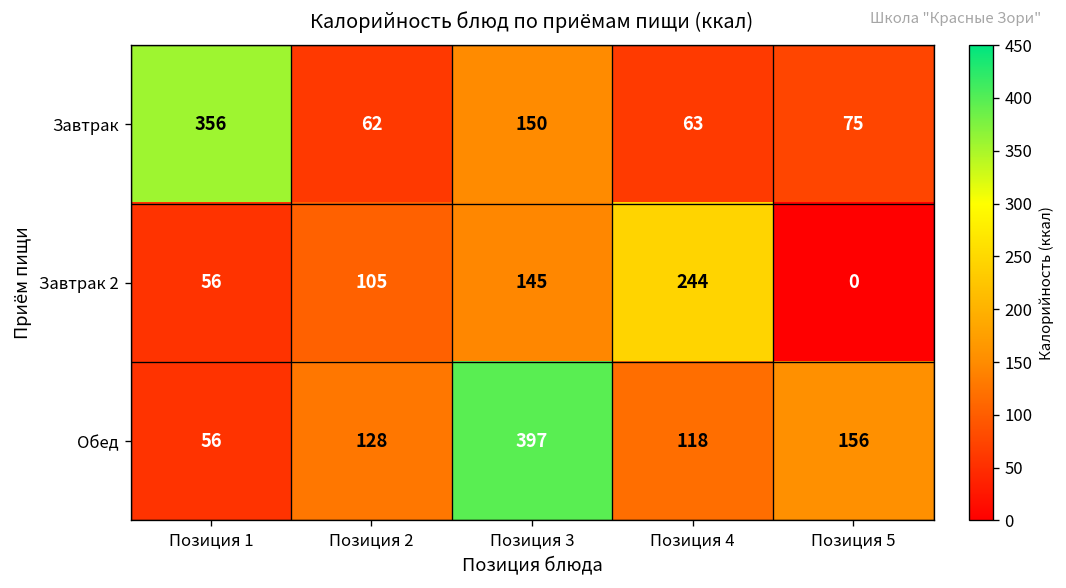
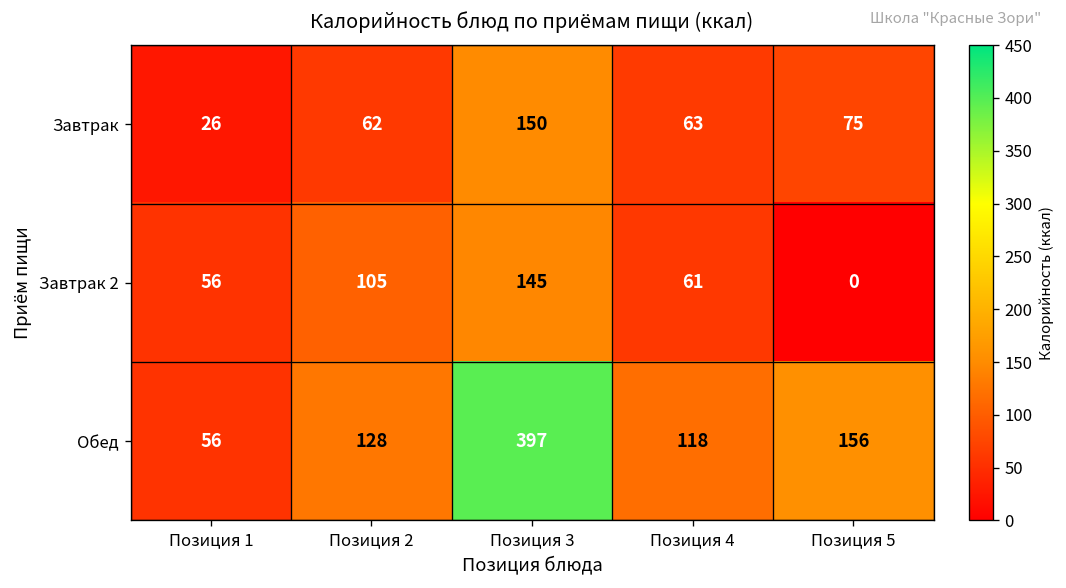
Завтрак, Позиция 1: 356 -> 26
Завтрак 2, Позиция 4: 244 -> 61
